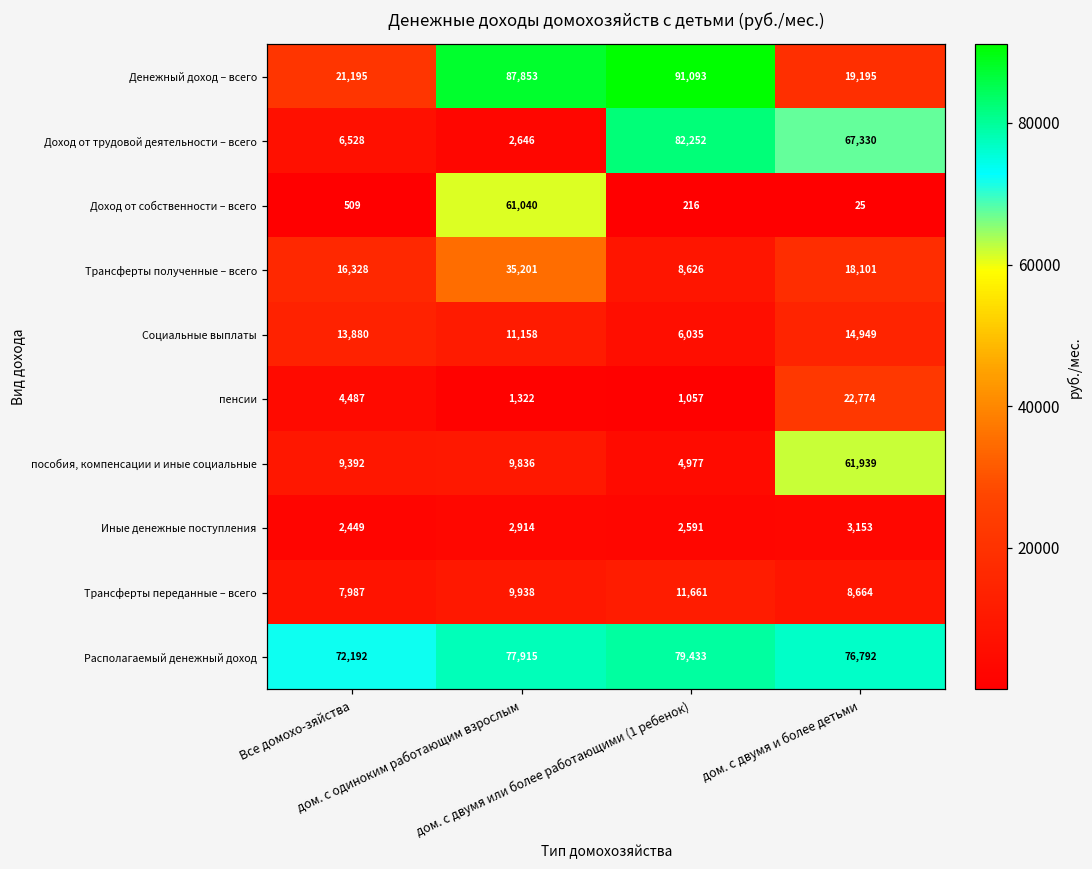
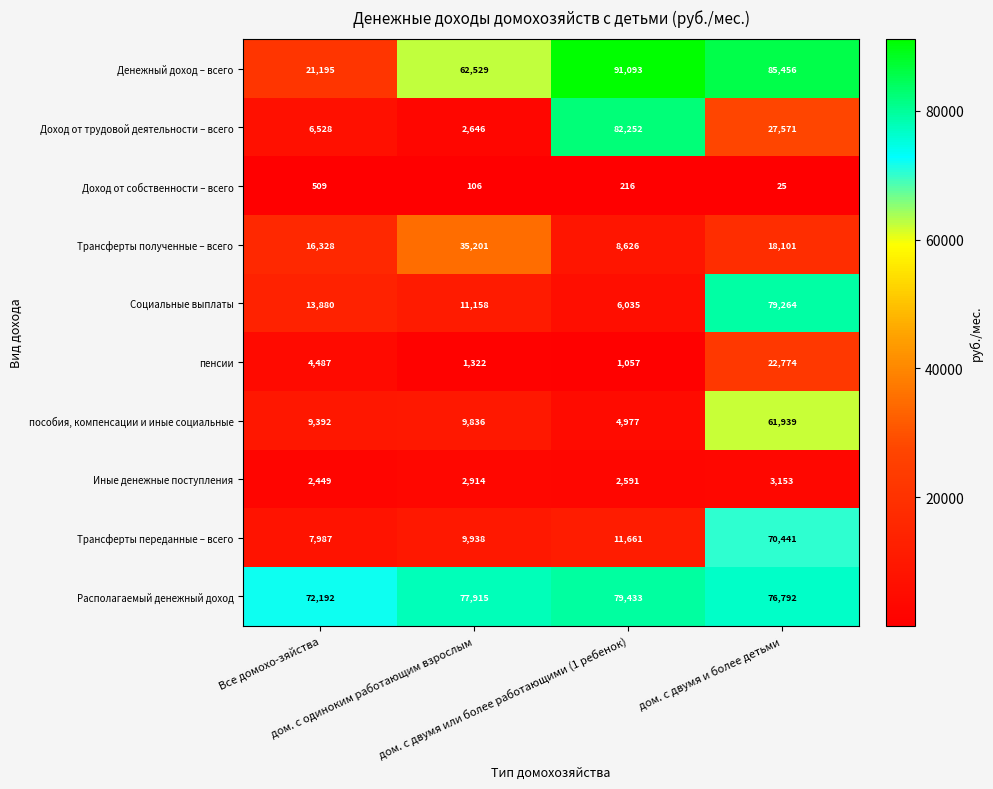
Денежный доход – всего, дом. с одиноким работающим взрослым: 87,853 -> 62,529
Денежный доход – всего, дом. с двумя и более детьми: 19,195 -> 85,456
Доход от трудовой деятельности – всего, дом. с двумя и более детьми: 67,330 -> 27,571
Доход от собственности – всего, дом. с одиноким работающим взрослым: 61,040 -> 106
Социальные выплаты, дом. с двумя и более детьми: 14,949 -> 79,264
Трансферты переданные – всего, дом. с двумя и более детьми: 8,664 -> 70,441
